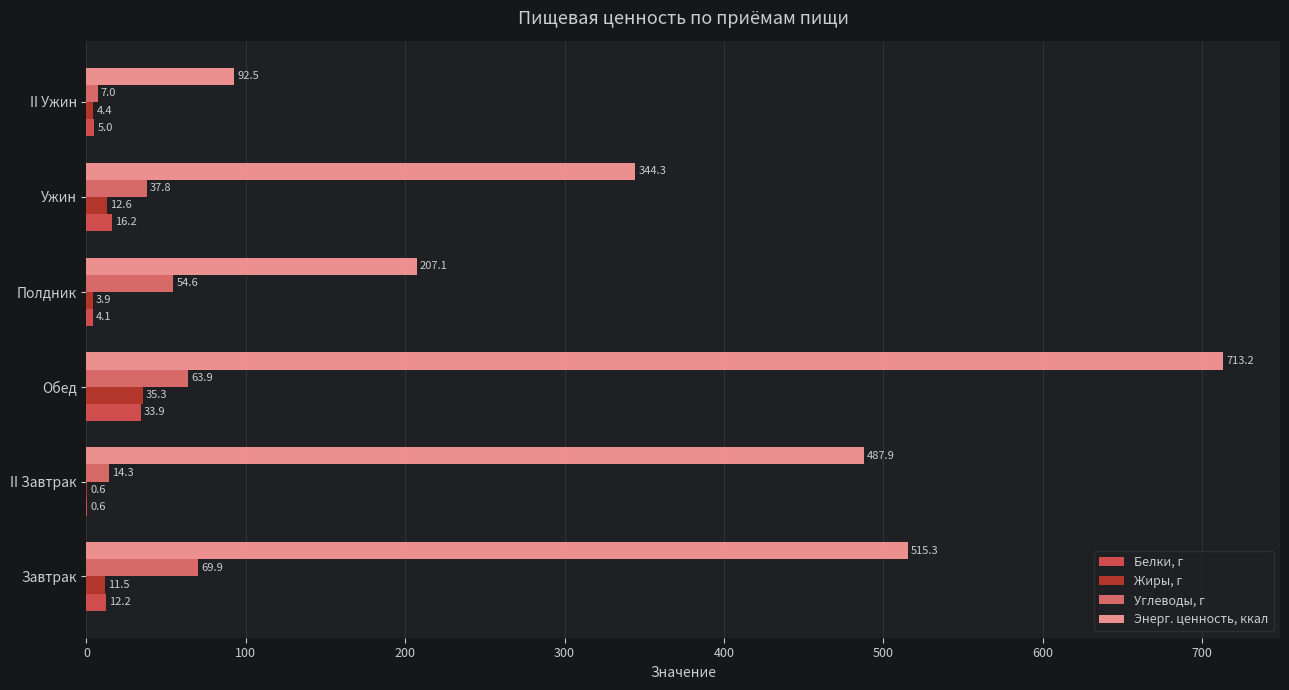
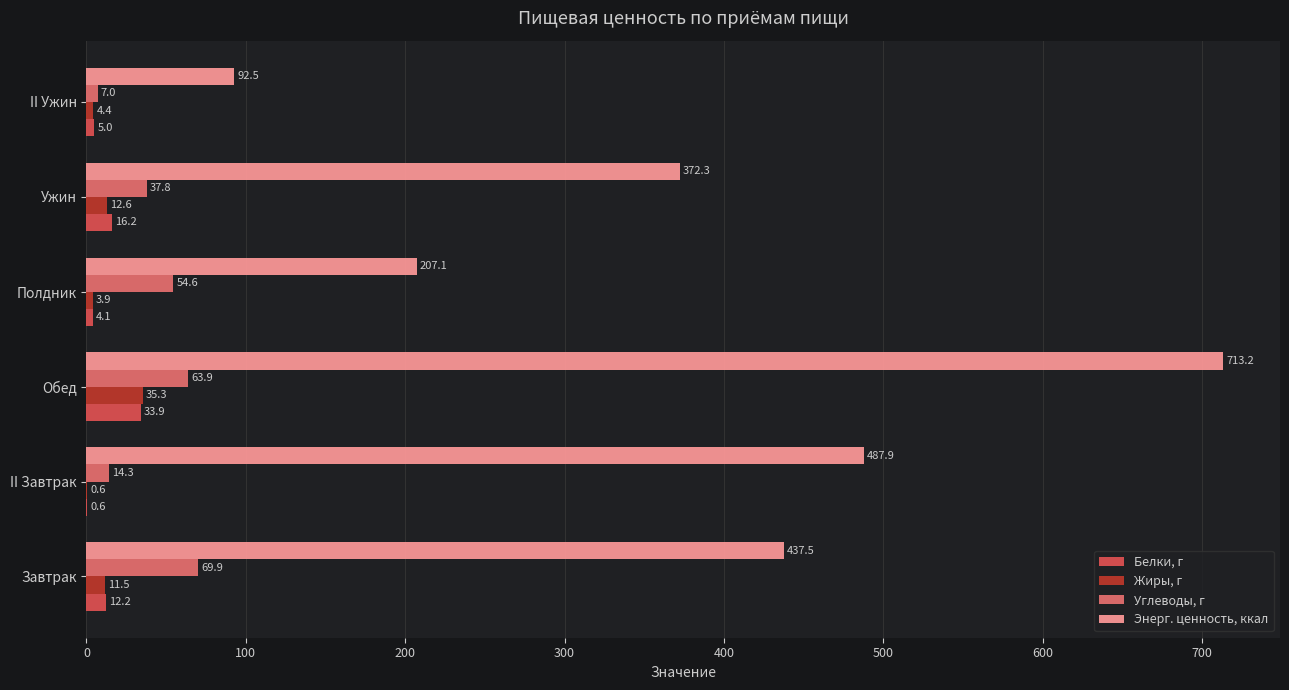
Энерг. ценность, ккал, Ужин: 344.3 -> 372.3
Энерг. ценность, ккал, Завтрак: 515.3 -> 437.5
